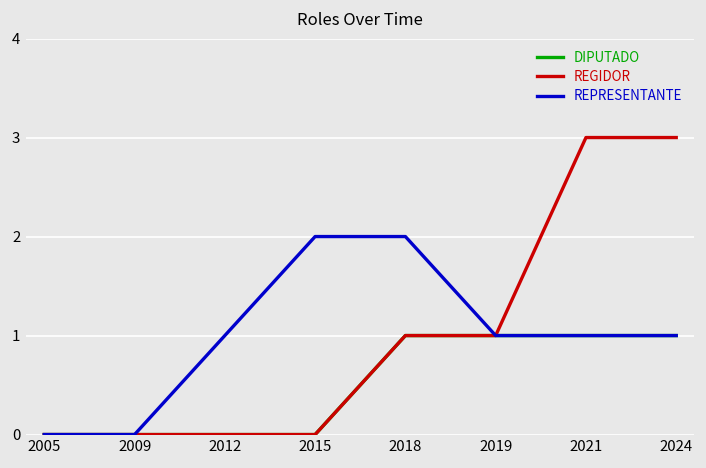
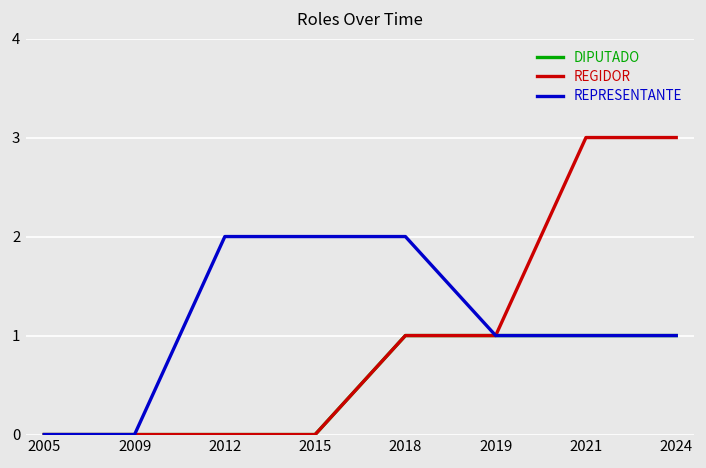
REPRESENTANTE, 2012: 1 -> 2
